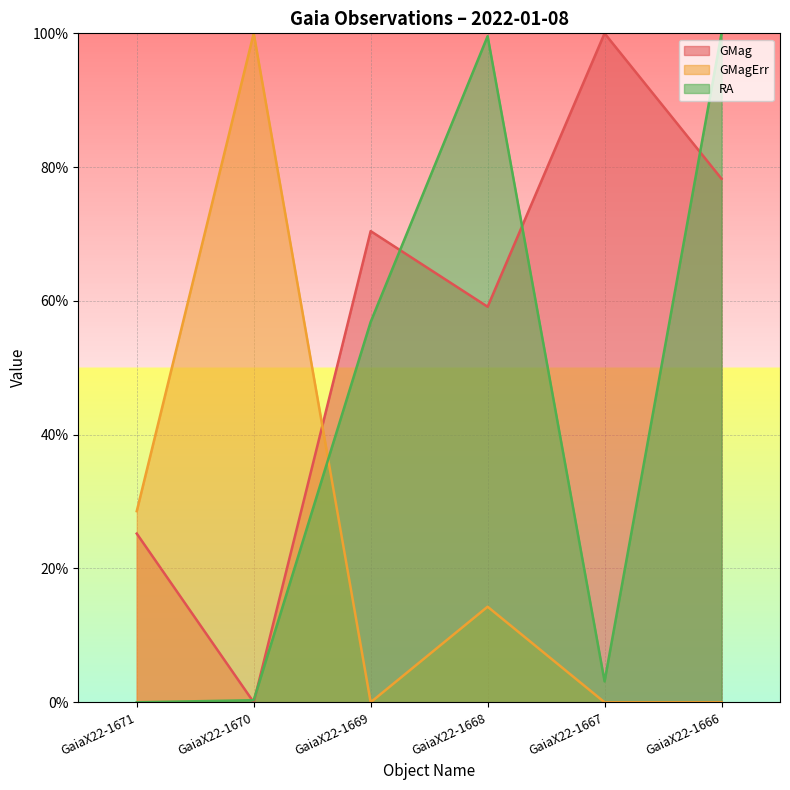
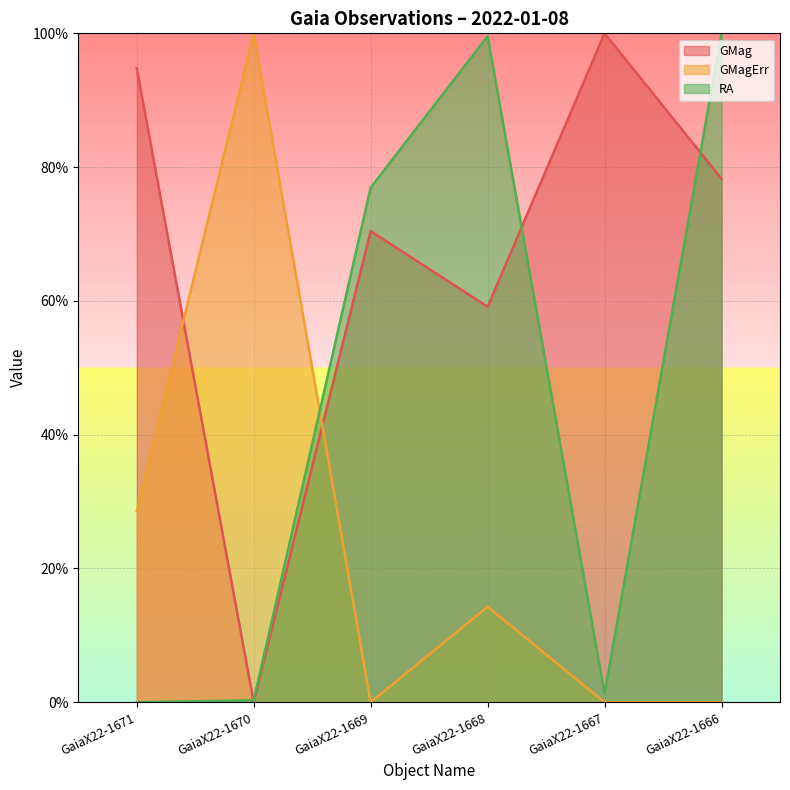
GMag, GaiaX22-1671: 25% -> 95%
RA, GaiaX22-1669: 57% -> 77%
RA, GaiaX22-1667: 3% -> 1%
